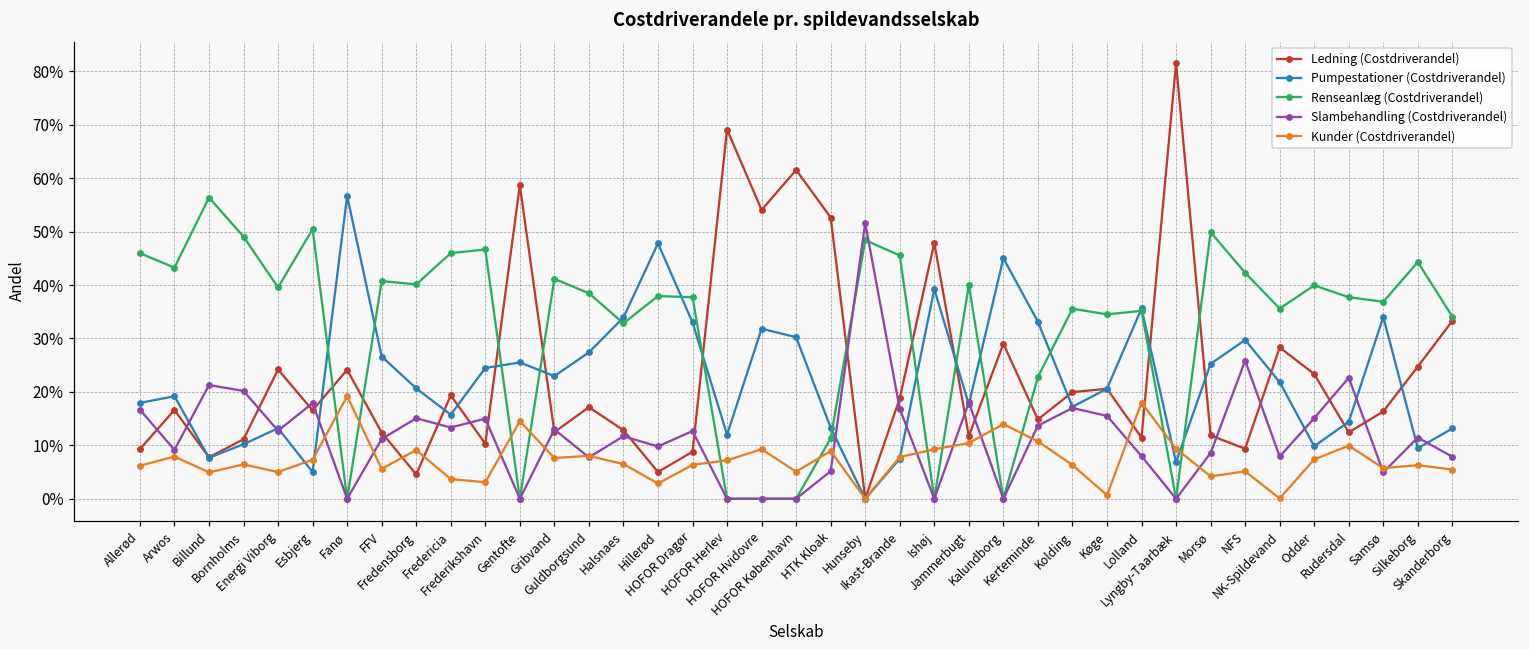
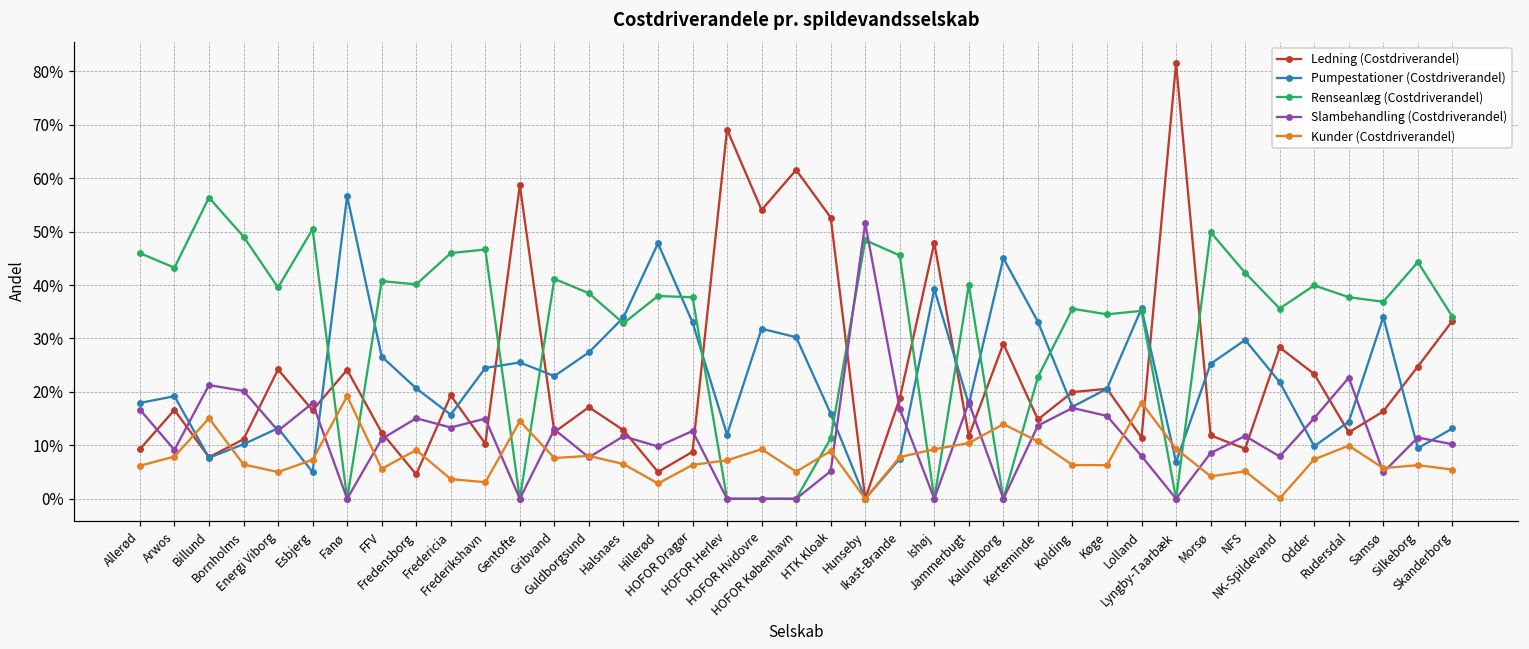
Kunder (Costdriverandel), Billund: 5% -> 15%
Pumpestationer (Costdriverandel), HTK Kloak: 13% -> 16%
Kunder (Costdriverandel), Køge: 1% -> 6%
Slambehandling (Costdriverandel), NFS: 26% -> 12%
Slambehandling (Costdriverandel), Skanderborg: 8% -> 10%
